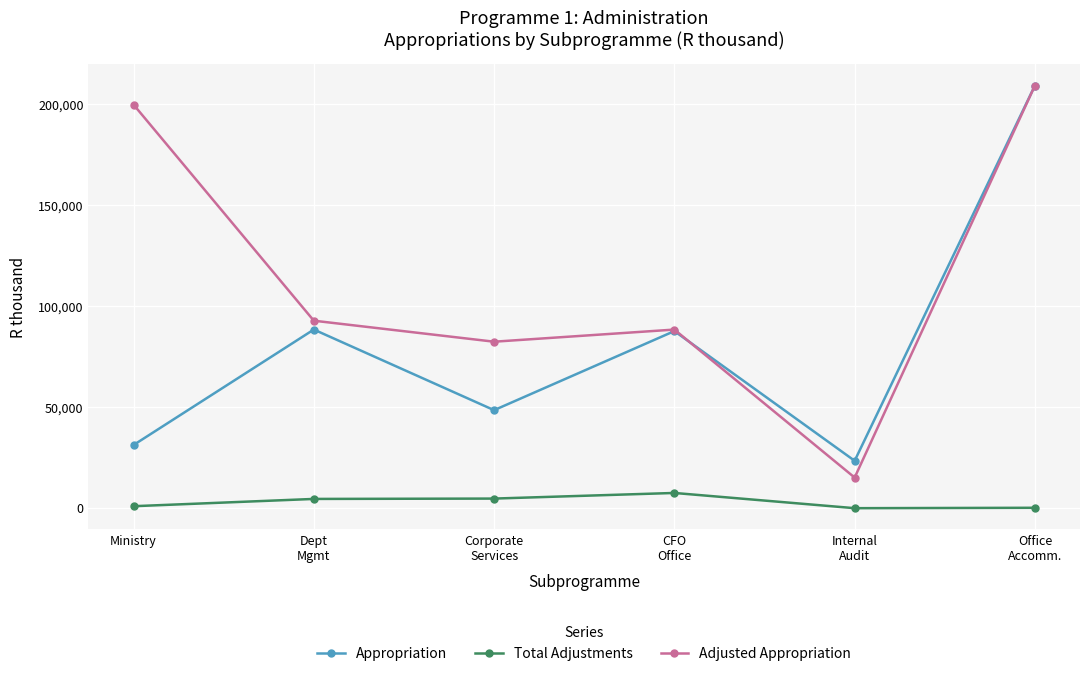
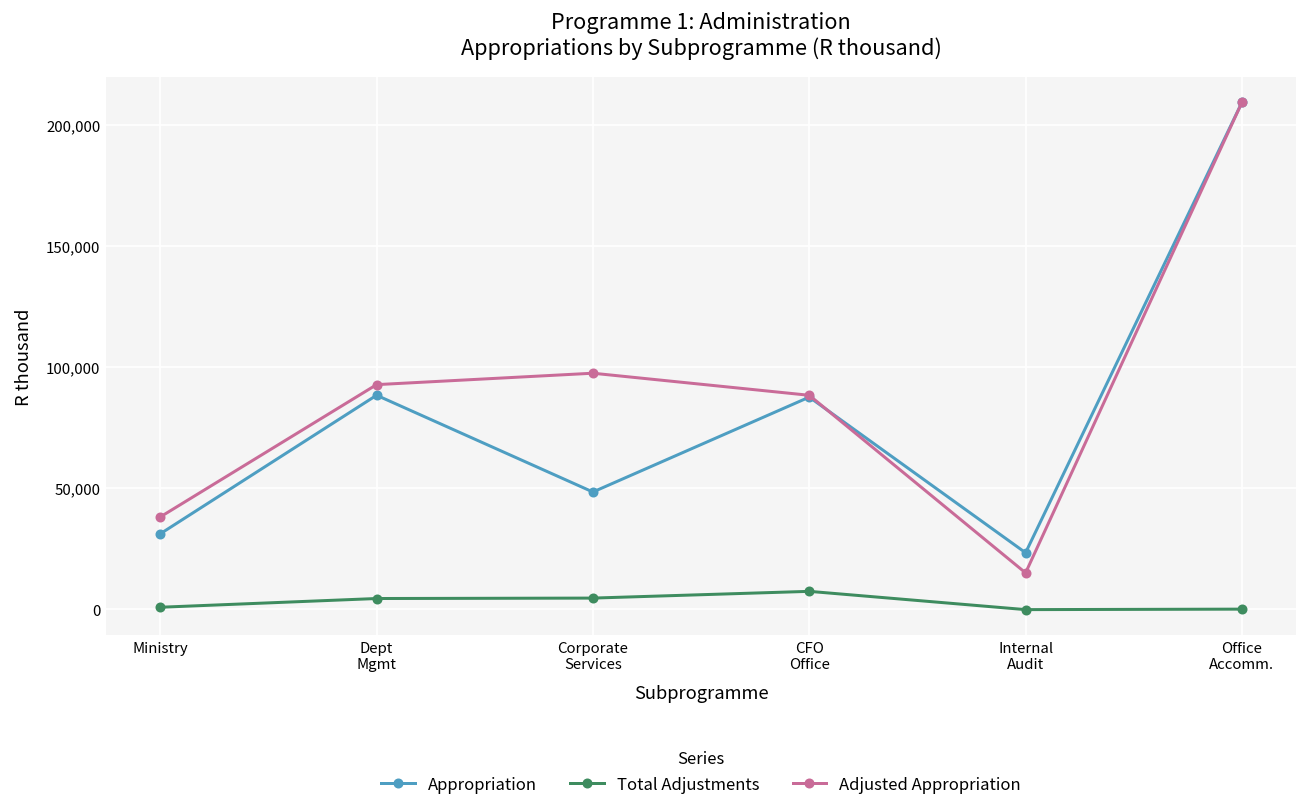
Adjusted Appropriation, Ministry: 200,000 -> 38,000
Adjusted Appropriation, Corporate Services: 82,000 -> 97,000
